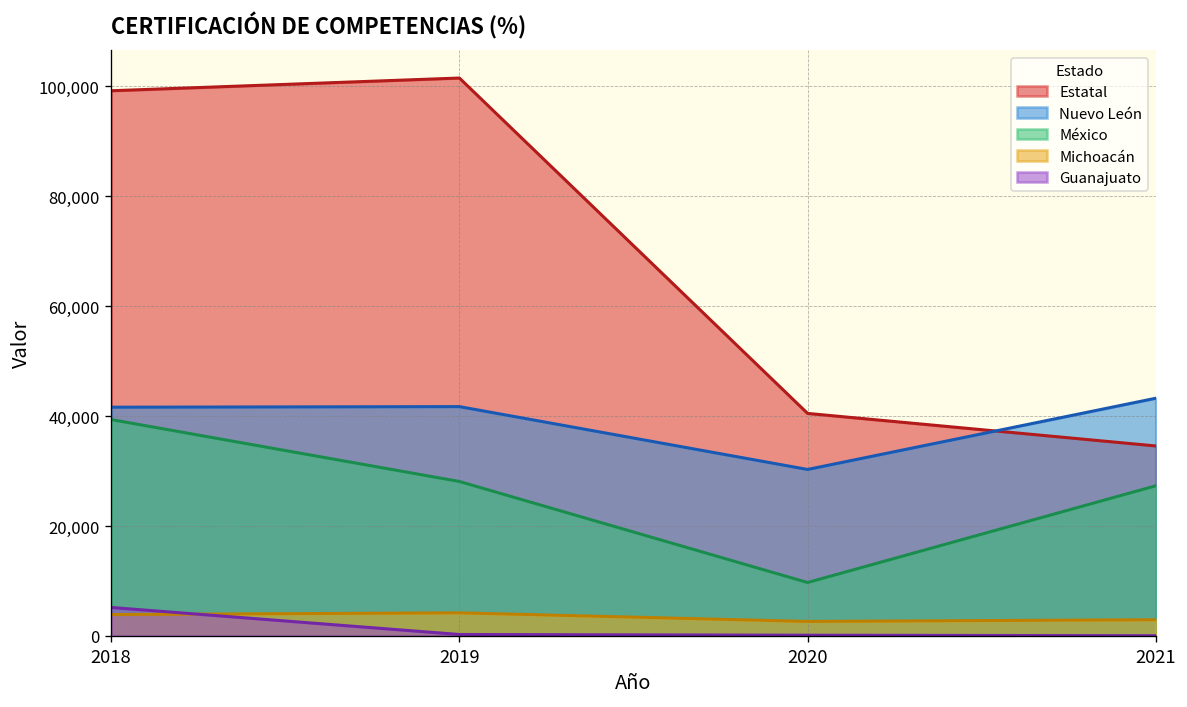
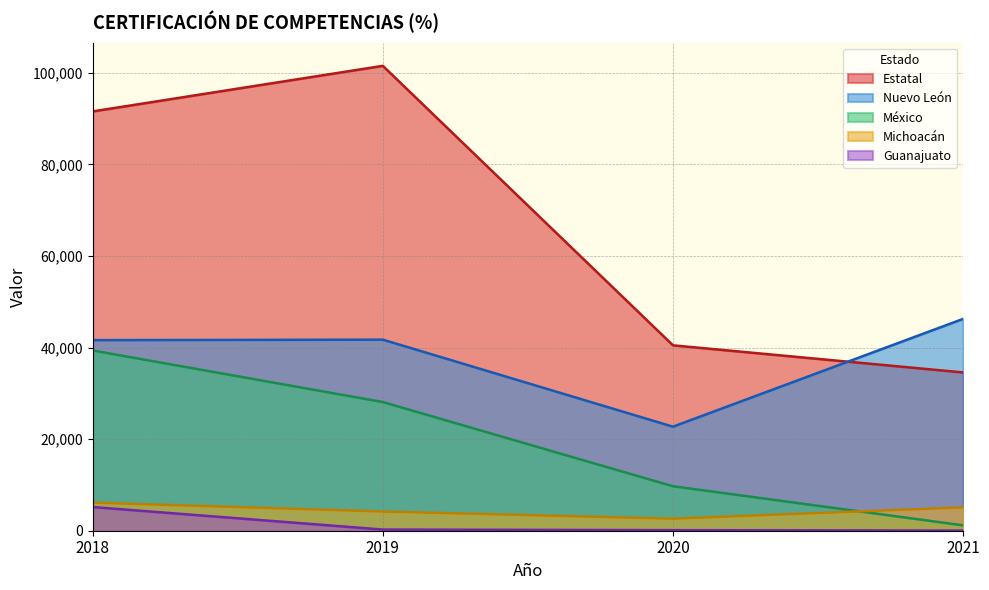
Estatal, 2018: 99,000 -> 92,000
Michoacán, 2018: 4,000 -> 6,000
Nuevo León, 2020: 30,000 -> 23,000
Nuevo León, 2021: 43,000 -> 46,000
México, 2021: 27,000 -> 1,000
Michoacán, 2021: 3,000 -> 5,000
